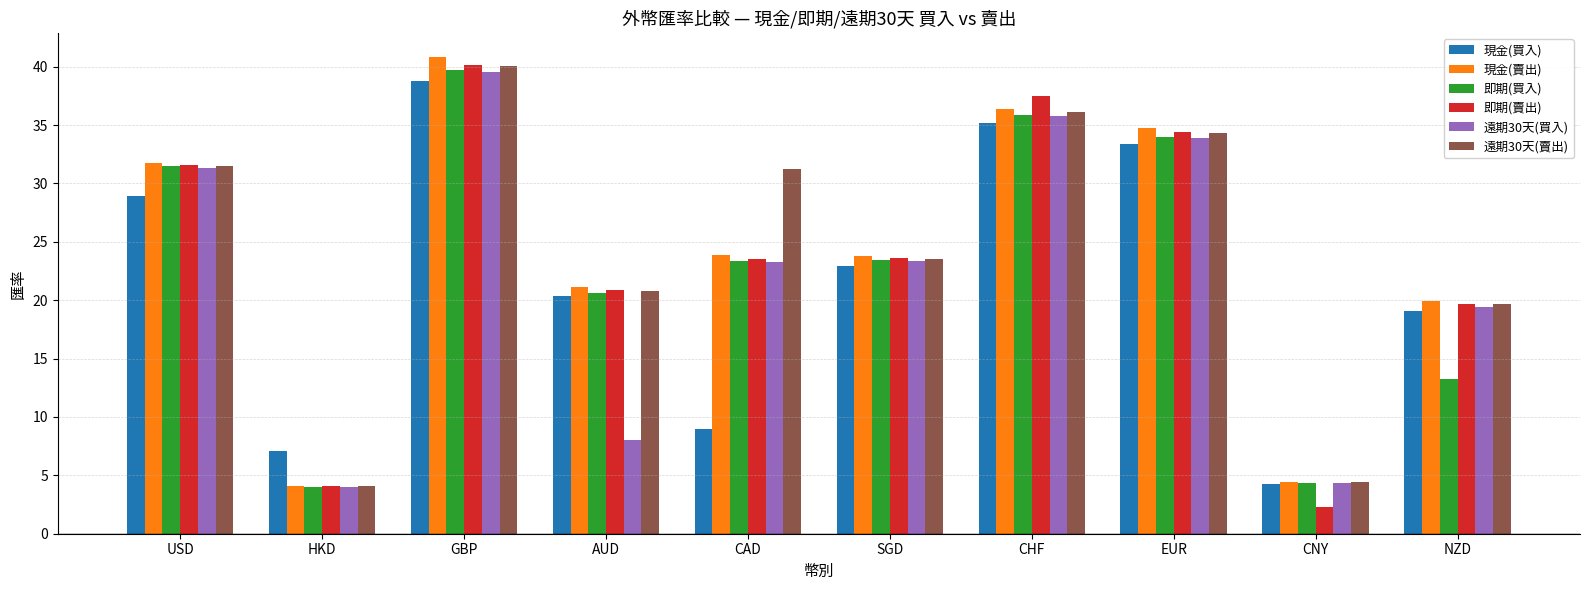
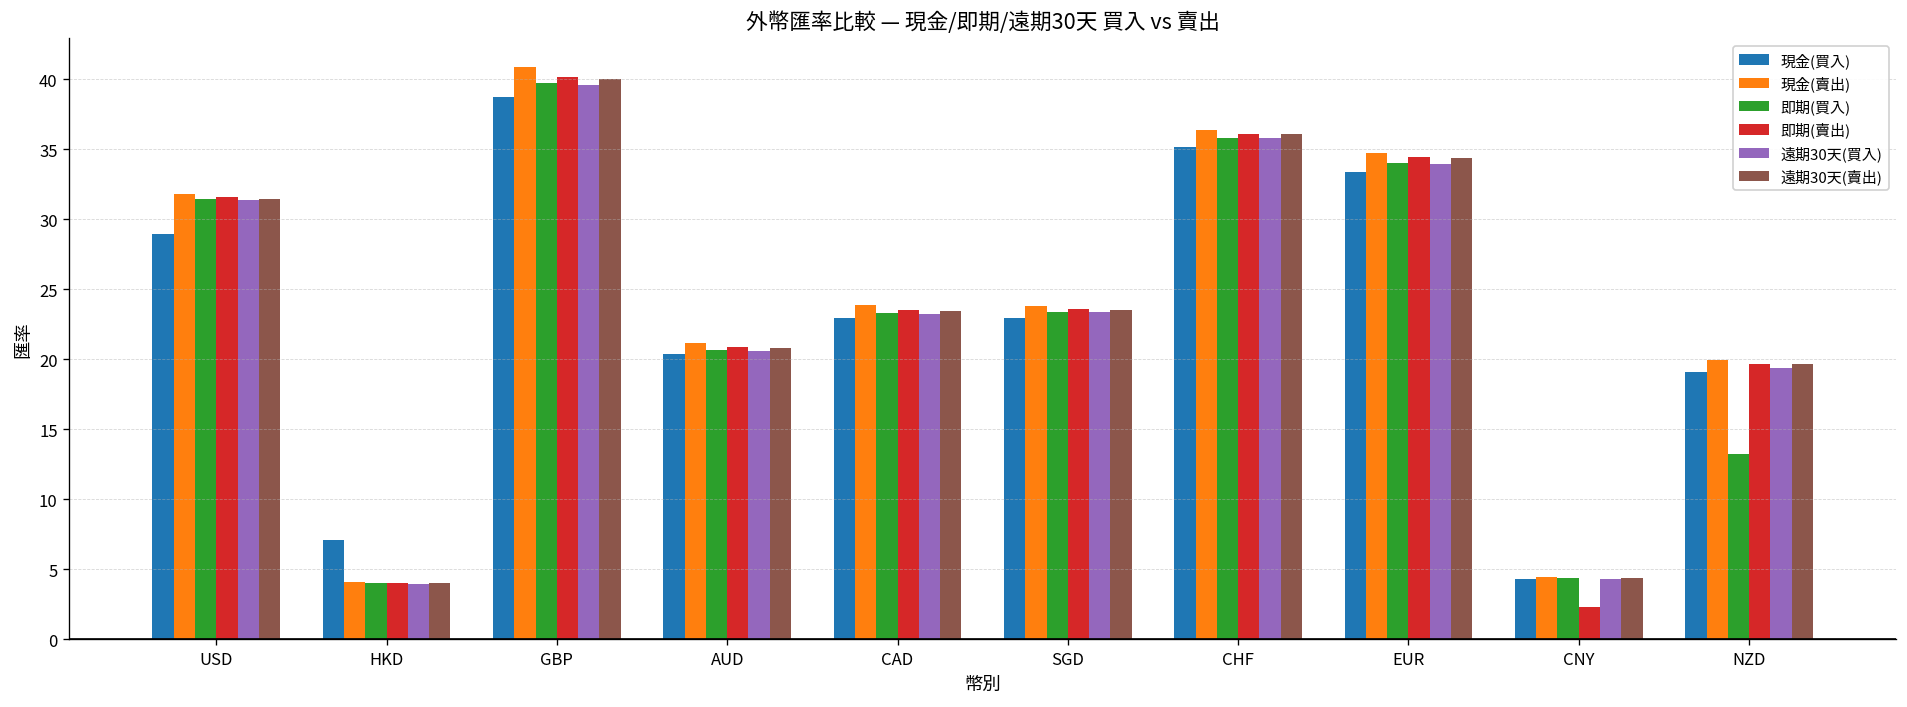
遠期30天(買入), AUD: 8.0 -> 20.6
現金(買入), CAD: 9.0 -> 22.9
遠期30天(賣出), CAD: 31.2 -> 23.5
即期(賣出), CHF: 37.5 -> 36.1
